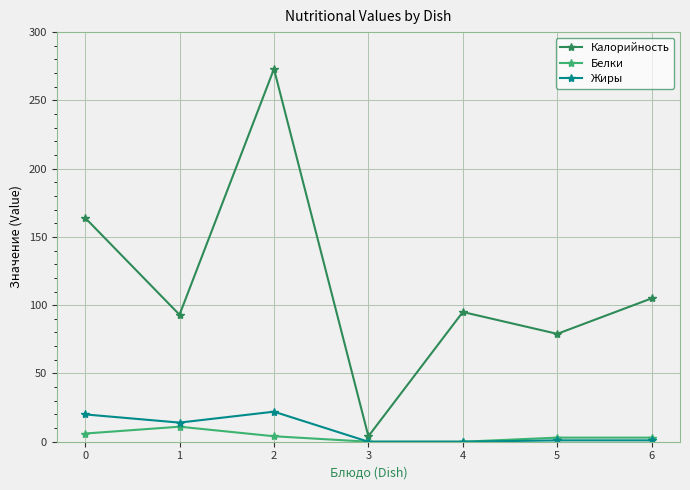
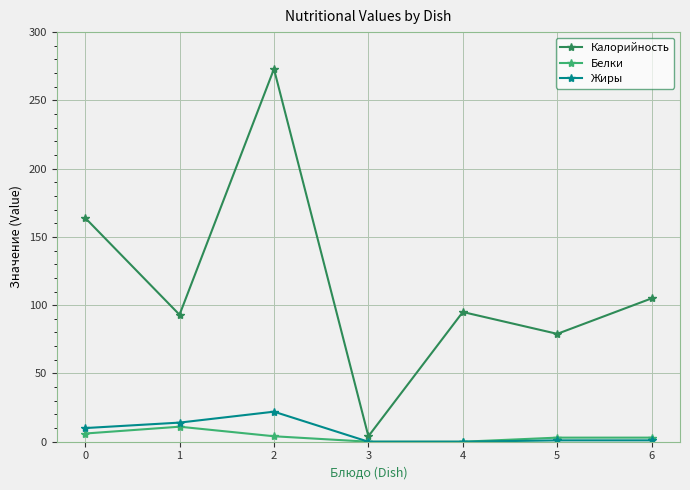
Жиры, 0: 20 -> 10
